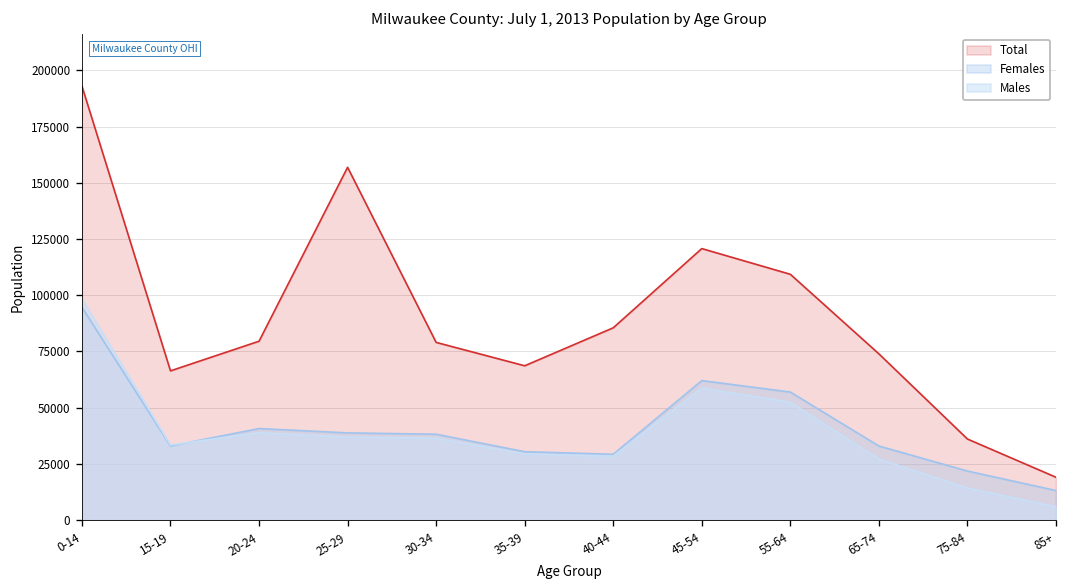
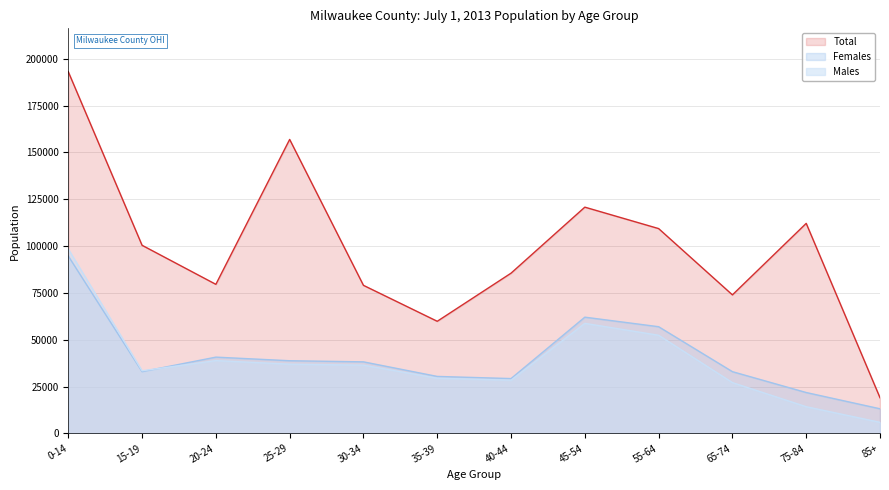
Total, 15-19: 66000 -> 100000
Total, 35-39: 69000 -> 60000
Total, 75-84: 36000 -> 112000
